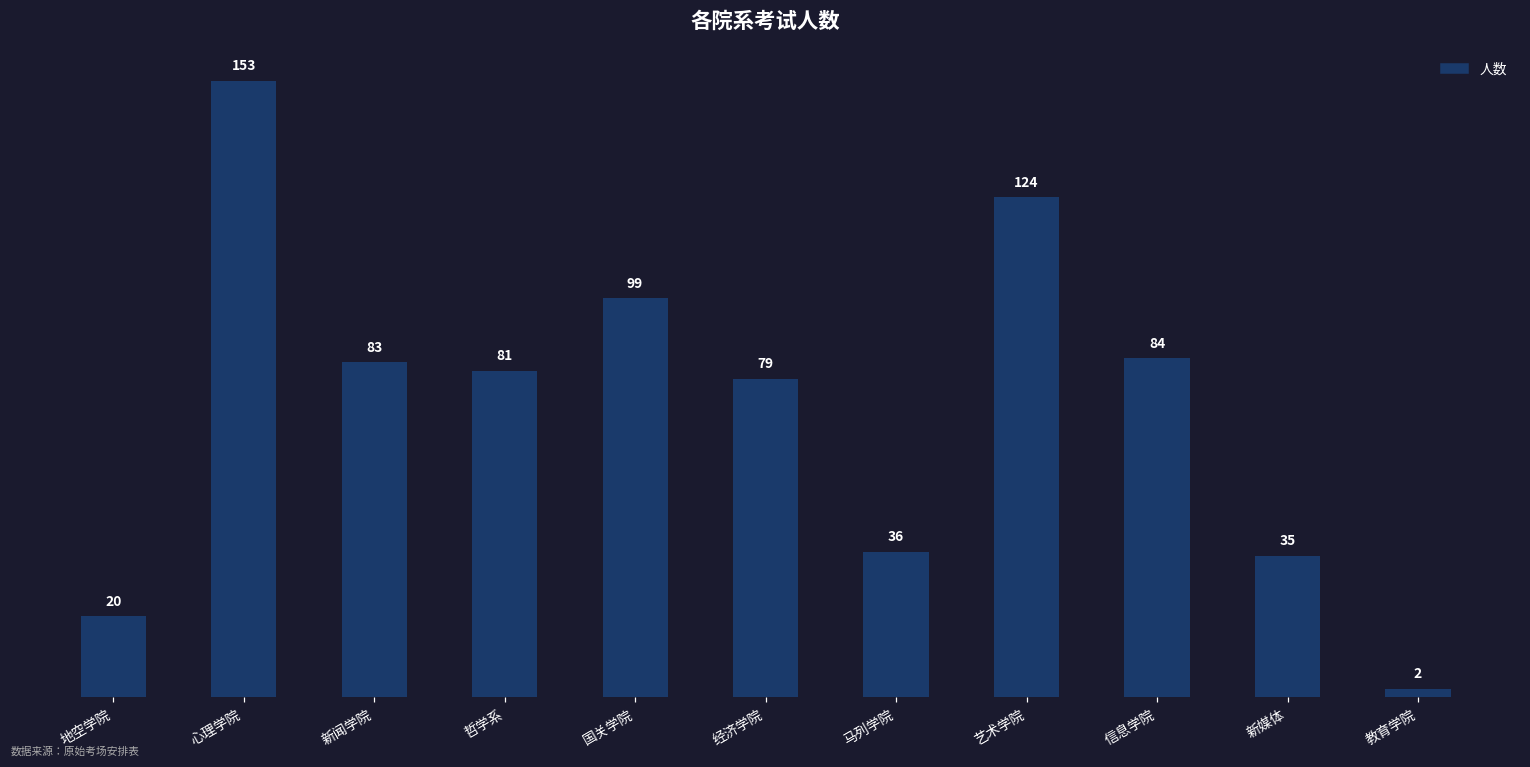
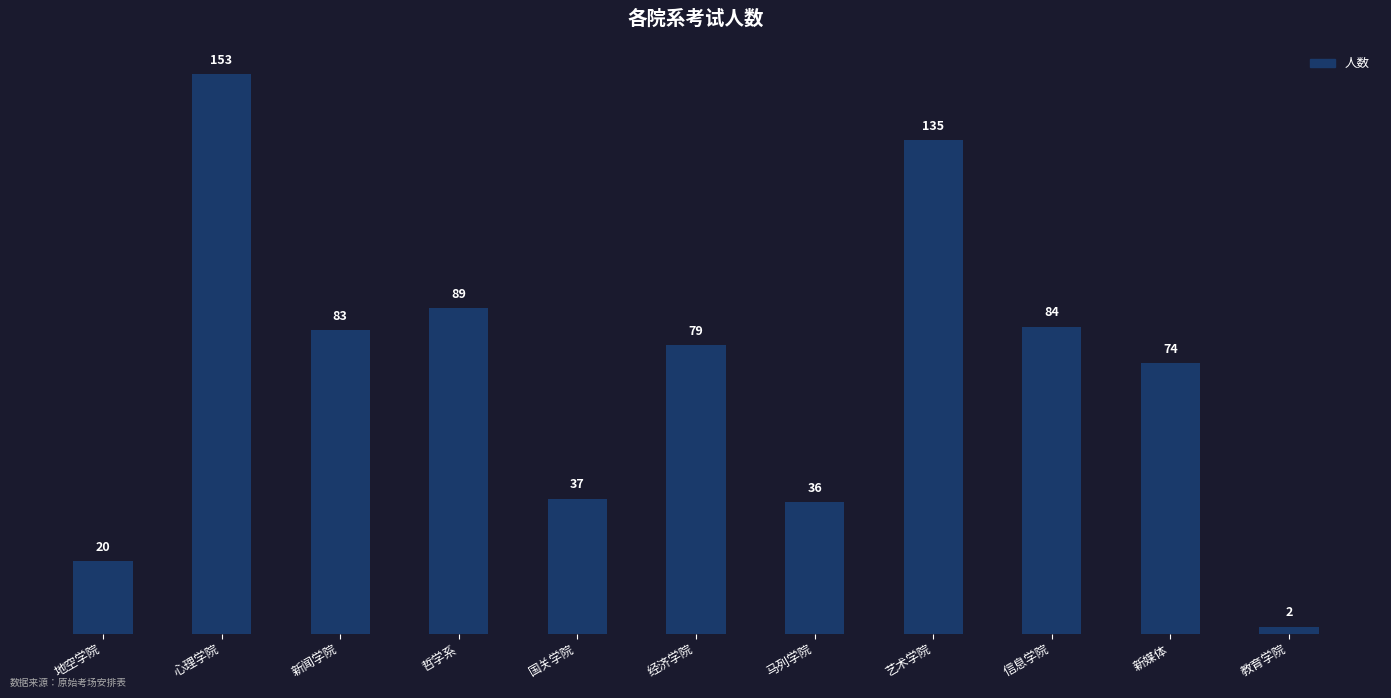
哲学系: 81 -> 89
国关学院: 99 -> 37
艺术学院: 124 -> 135
新媒体: 35 -> 74
